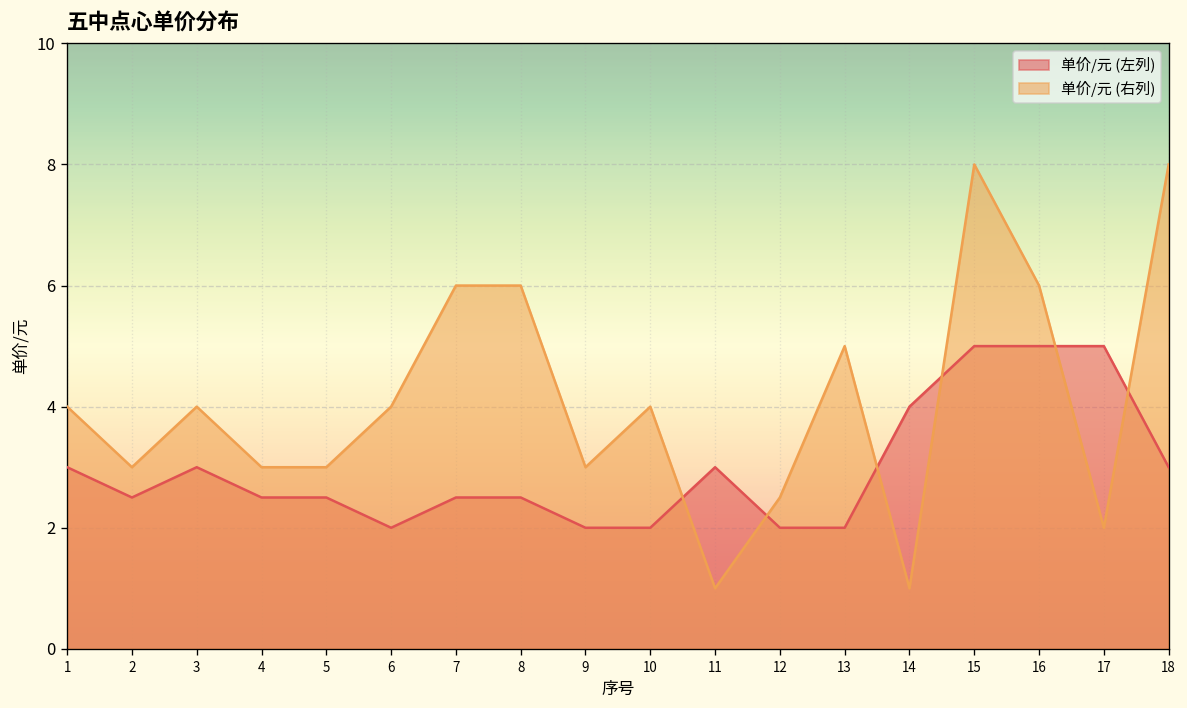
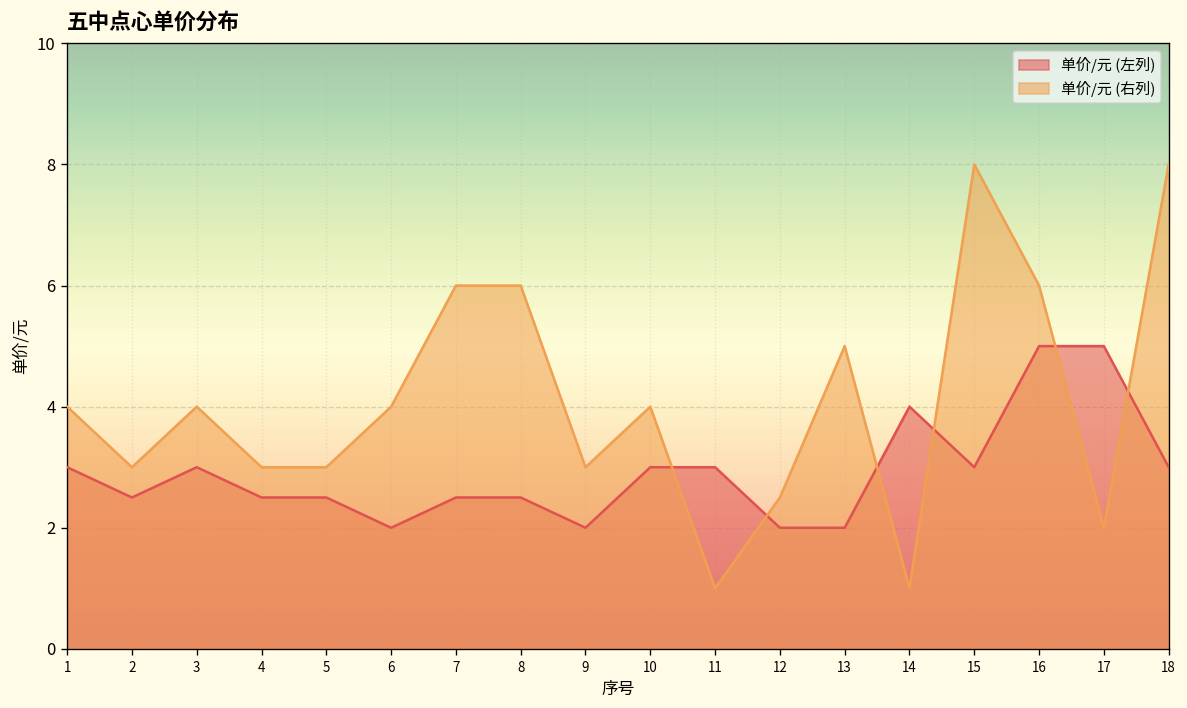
单价/元 (左列), 10: 2 -> 3
单价/元 (左列), 15: 5 -> 3
